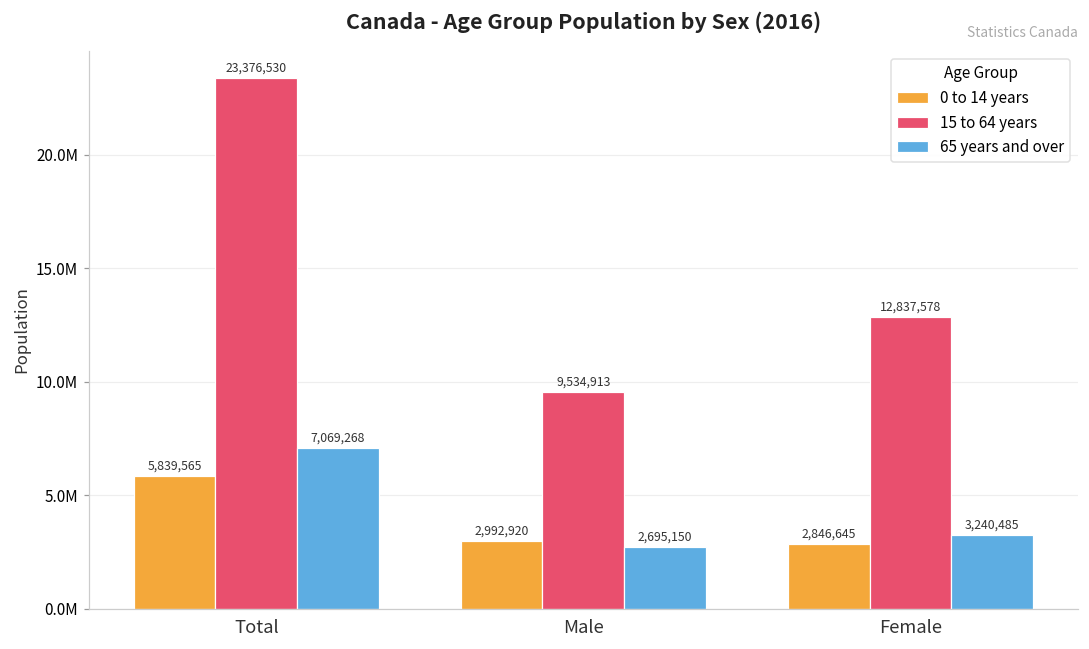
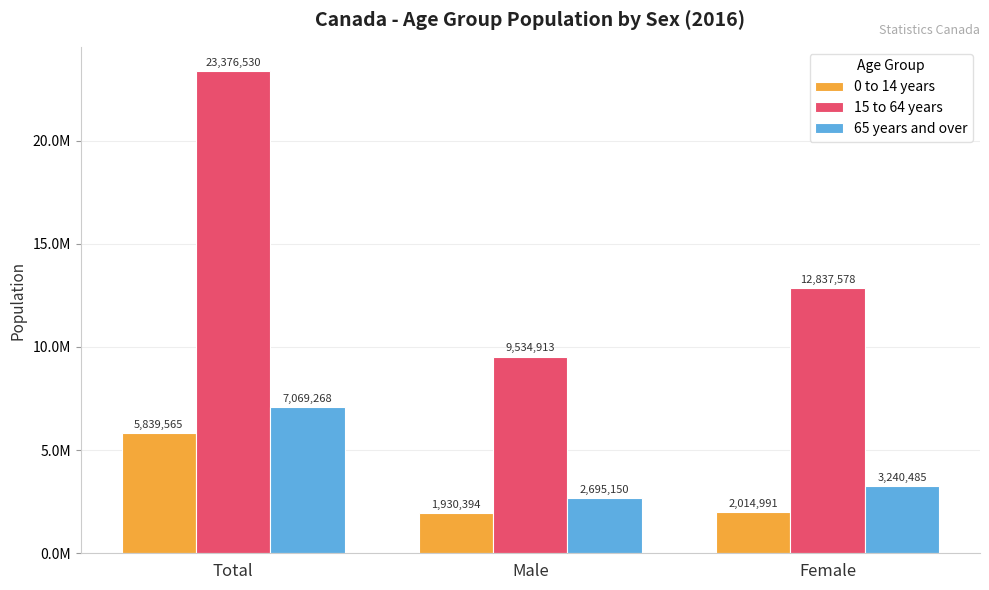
0 to 14 years, Male: 2,992,920 -> 1,930,394
0 to 14 years, Female: 2,846,645 -> 2,014,991
